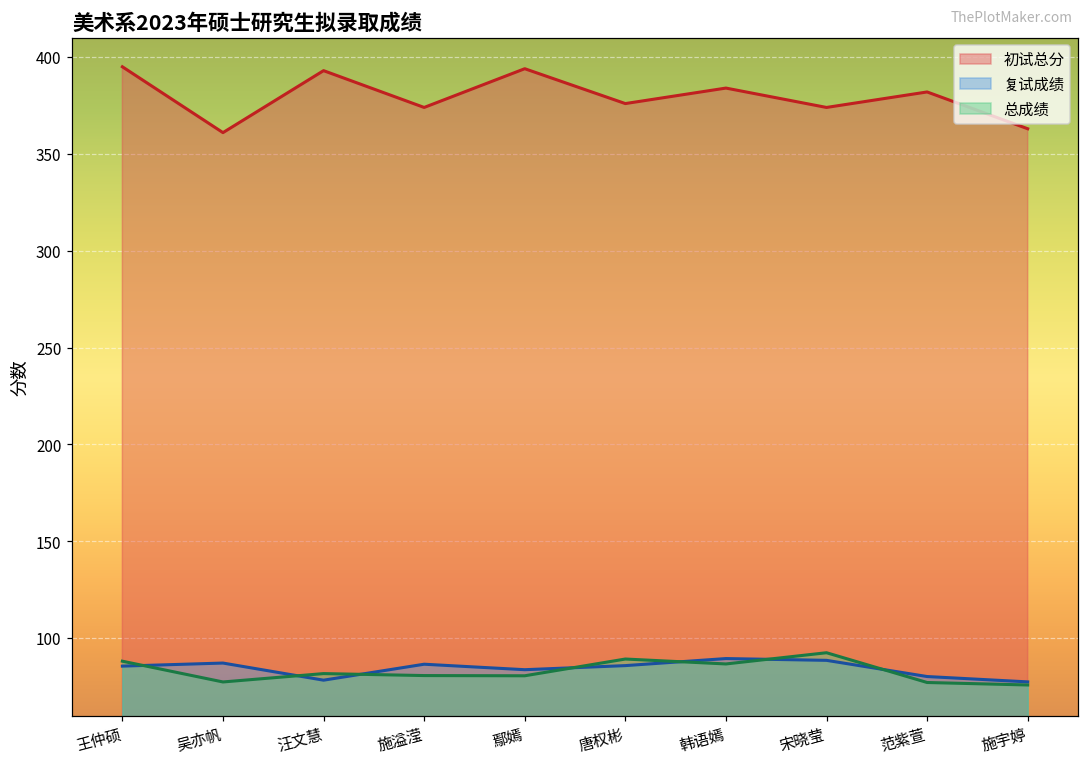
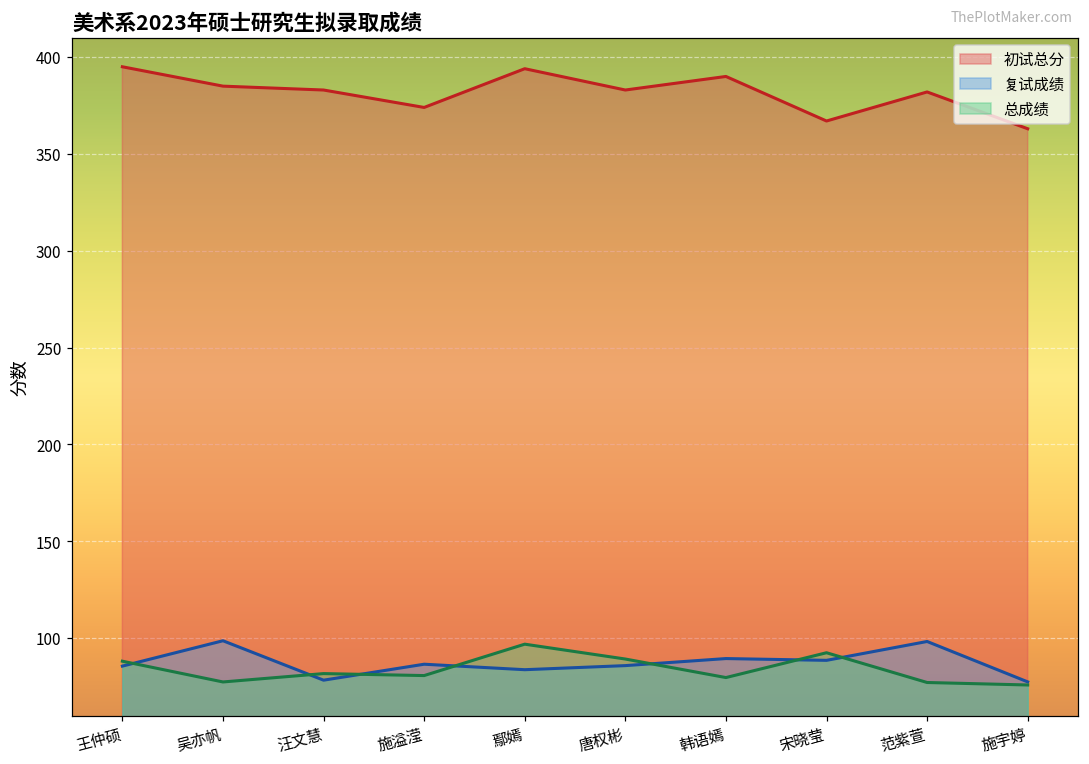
初试总分, 吴亦帆: 361 -> 385
复试成绩, 吴亦帆: 87 -> 99
初试总分, 汪文慧: 393 -> 383
总成绩, 鄢嫣: 81 -> 97
初试总分, 唐权彬: 376 -> 383
初试总分, 韩语嫣: 384 -> 390
总成绩, 韩语嫣: 87 -> 80
初试总分, 宋晓莹: 374 -> 367
复试成绩, 范紫萱: 80 -> 98
